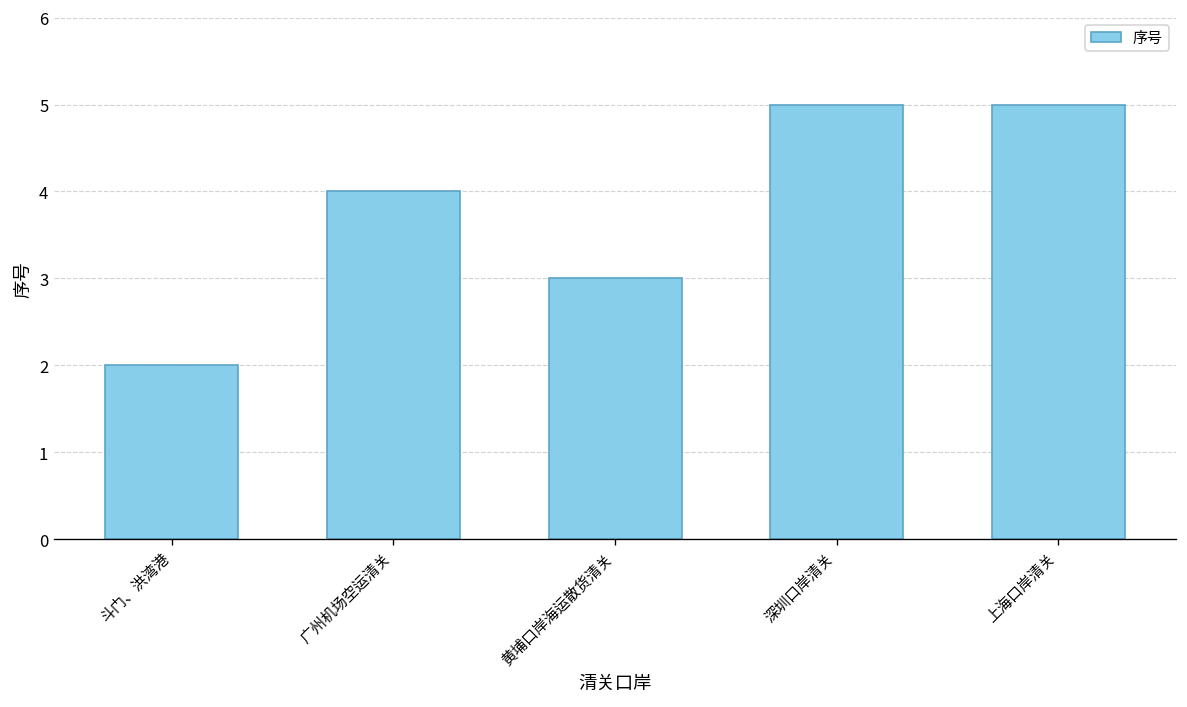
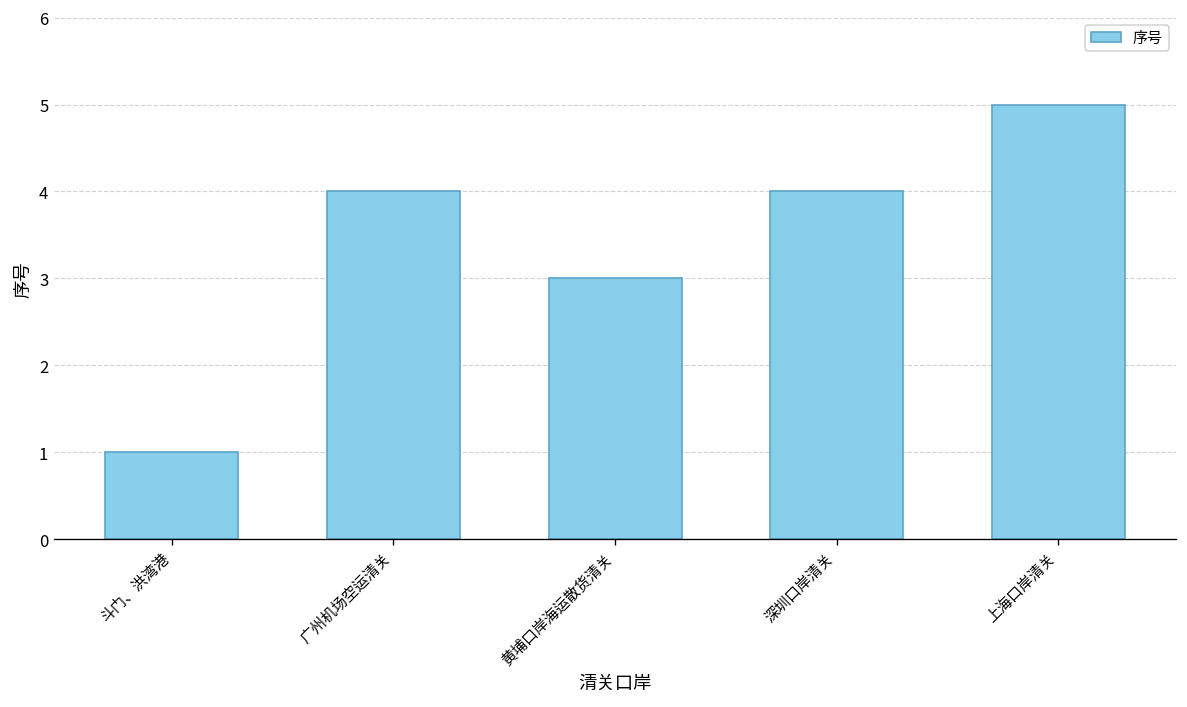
斗门、洪湾港: 2 -> 1
深圳口岸清关: 5 -> 4
